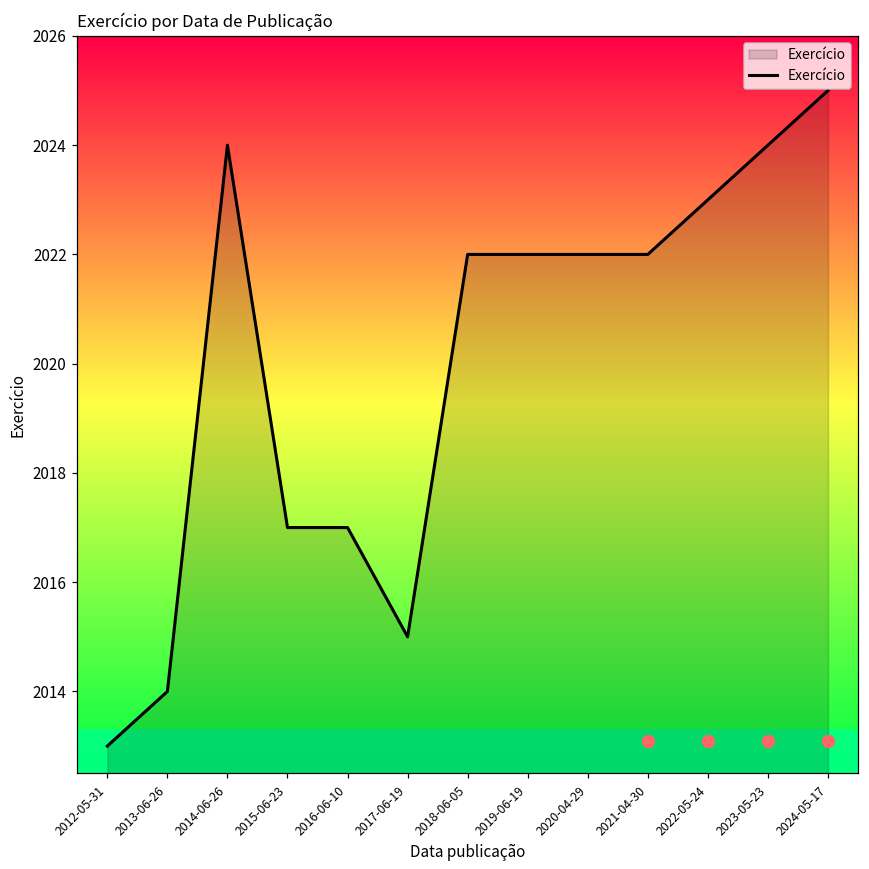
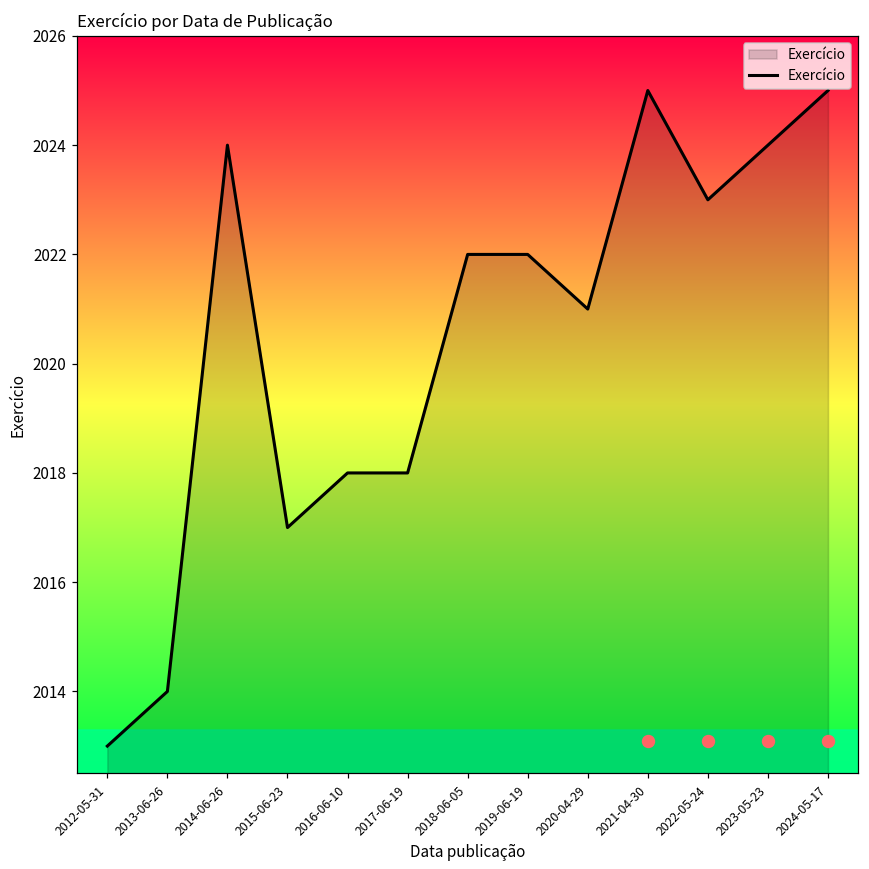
Exercício, 2016-06-10: 2017 -> 2018
Exercício, 2017-06-19: 2015 -> 2018
Exercício, 2020-04-29: 2022 -> 2021
Exercício, 2021-04-30: 2022 -> 2025
